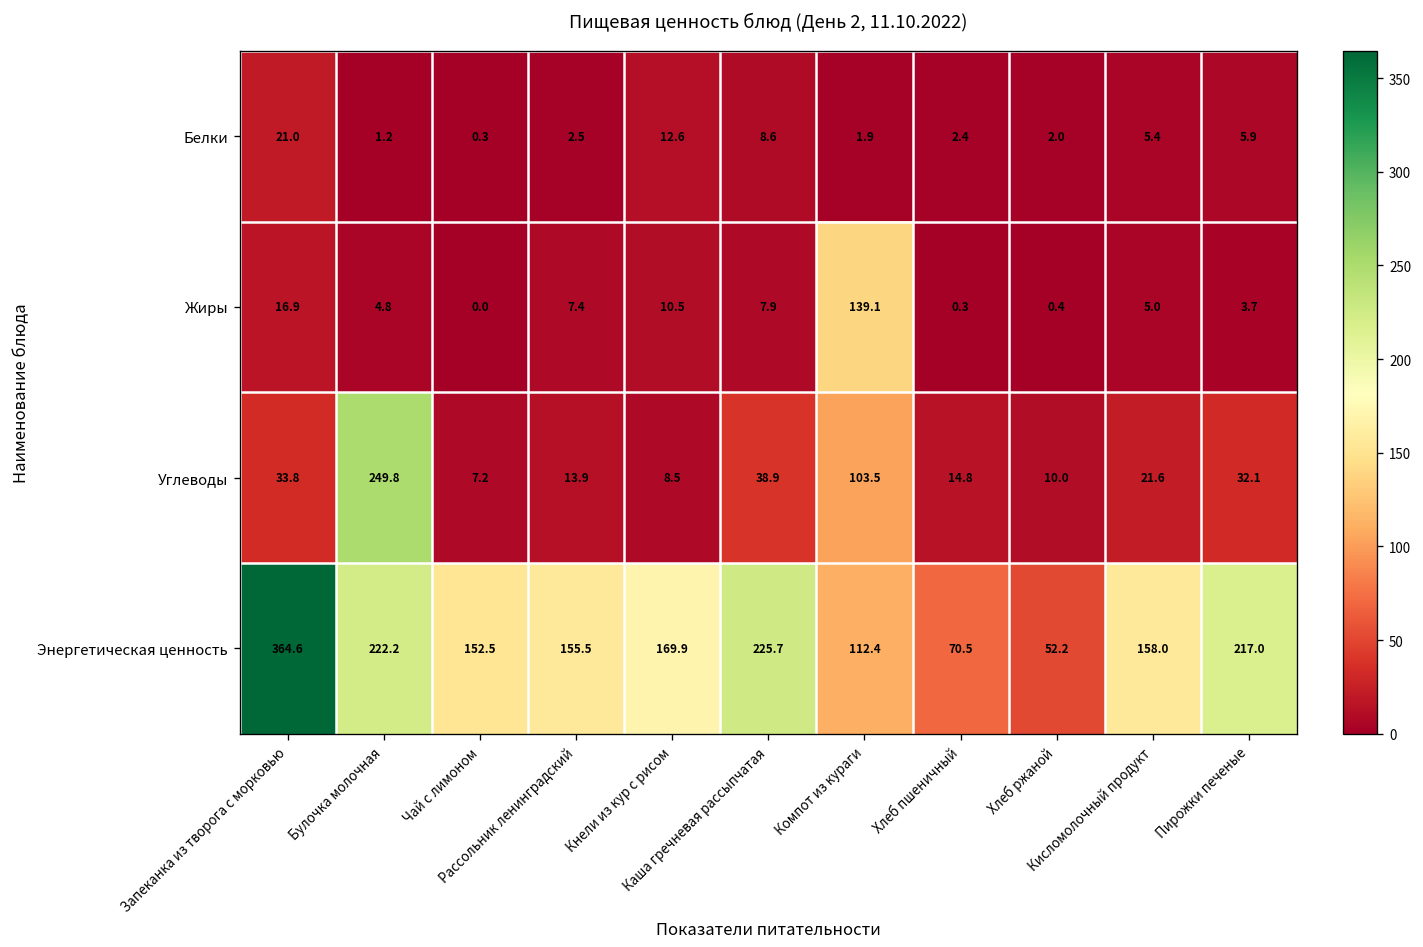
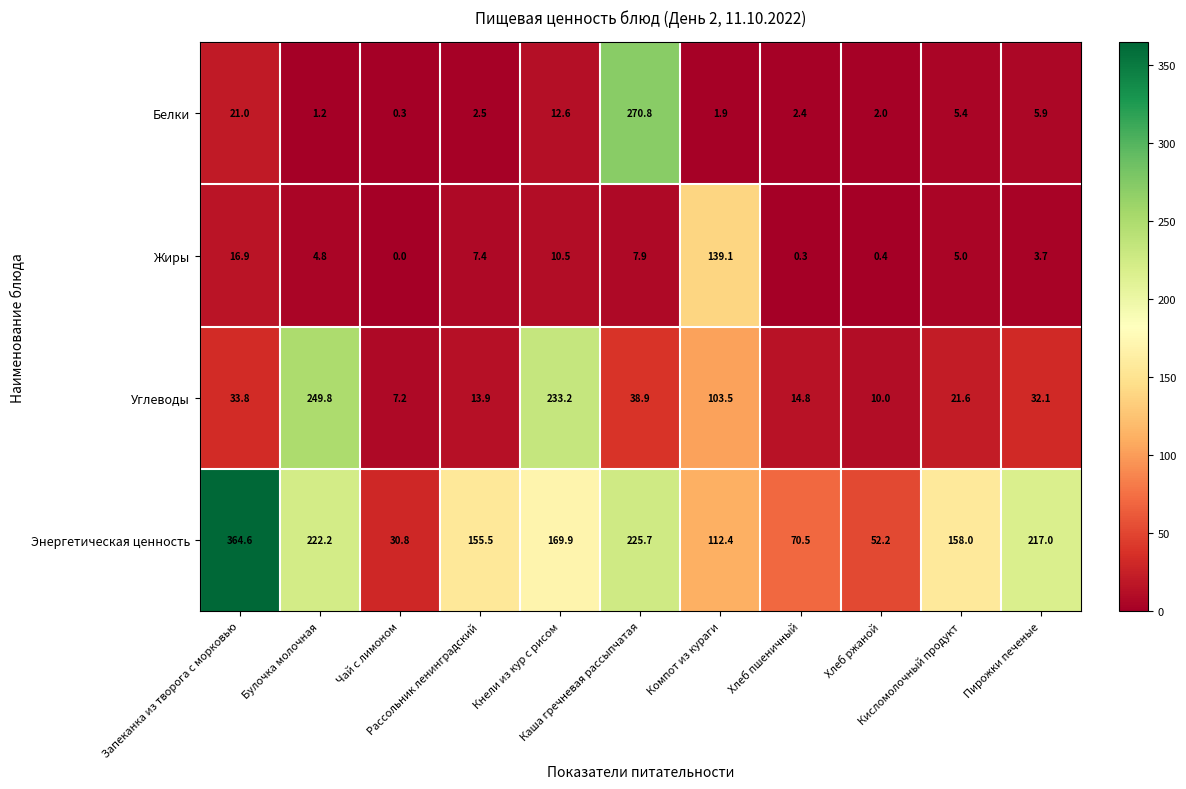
Белки, Каша гречневая рассыпчатая: 8.6 -> 270.8
Углеводы, Кнели из кур с рисом: 8.5 -> 233.2
Энергетическая ценность, Чай с лимоном: 152.5 -> 30.8
